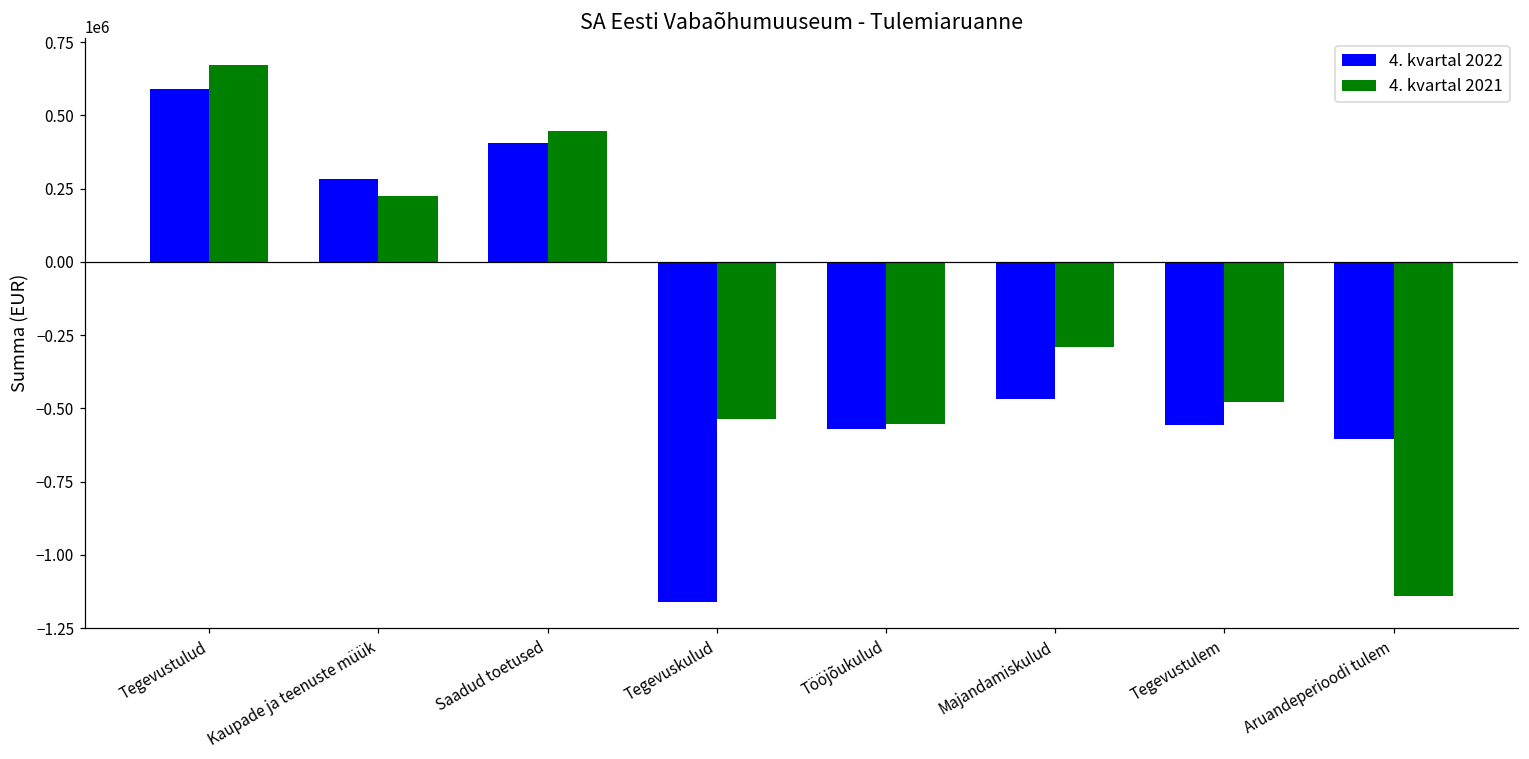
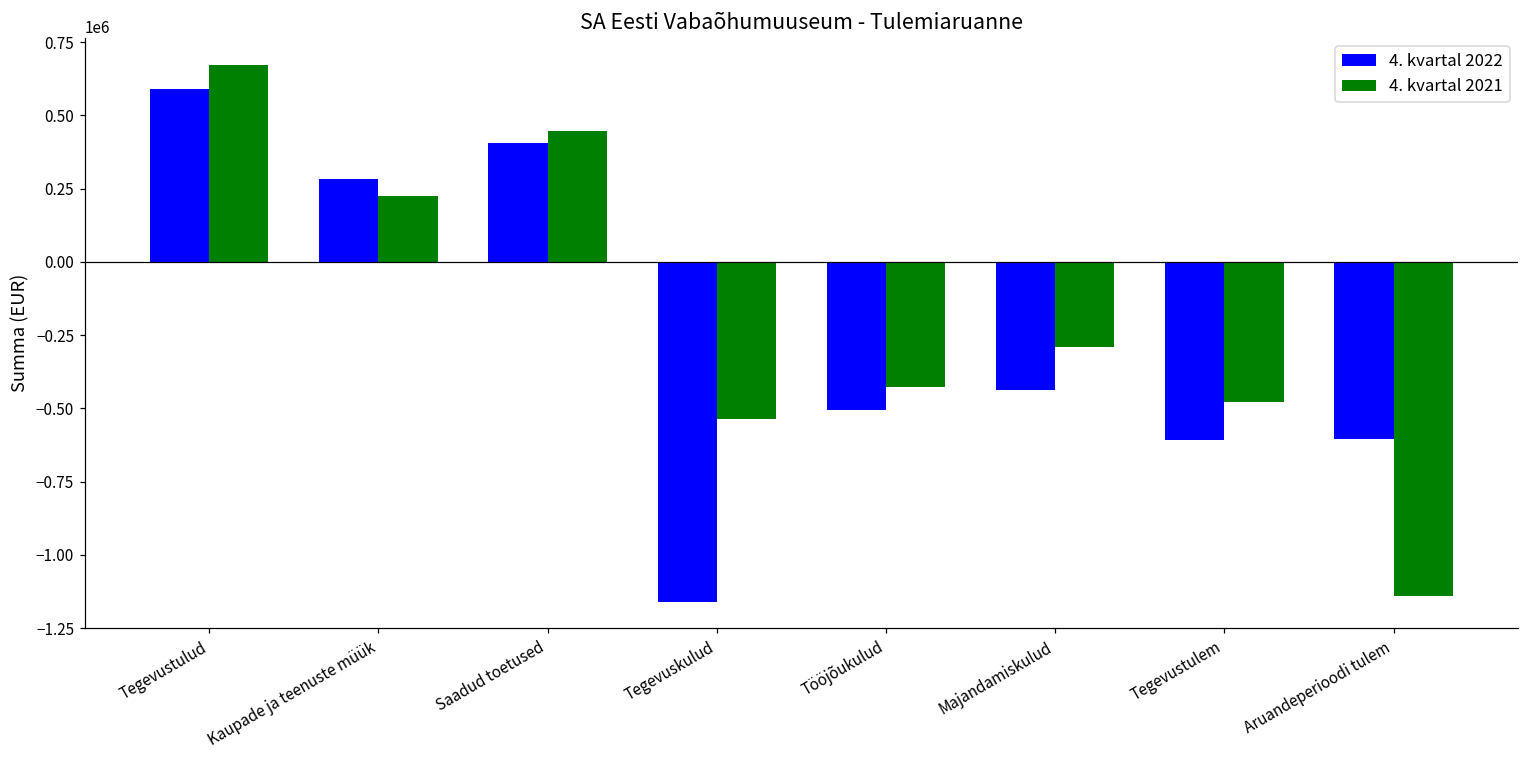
4. kvartal 2022, Tööjõukulud: -570000 -> -510000
4. kvartal 2021, Tööjõukulud: -550000 -> -430000
4. kvartal 2022, Majandamiskulud: -470000 -> -440000
4. kvartal 2022, Tegevustulem: -560000 -> -610000
